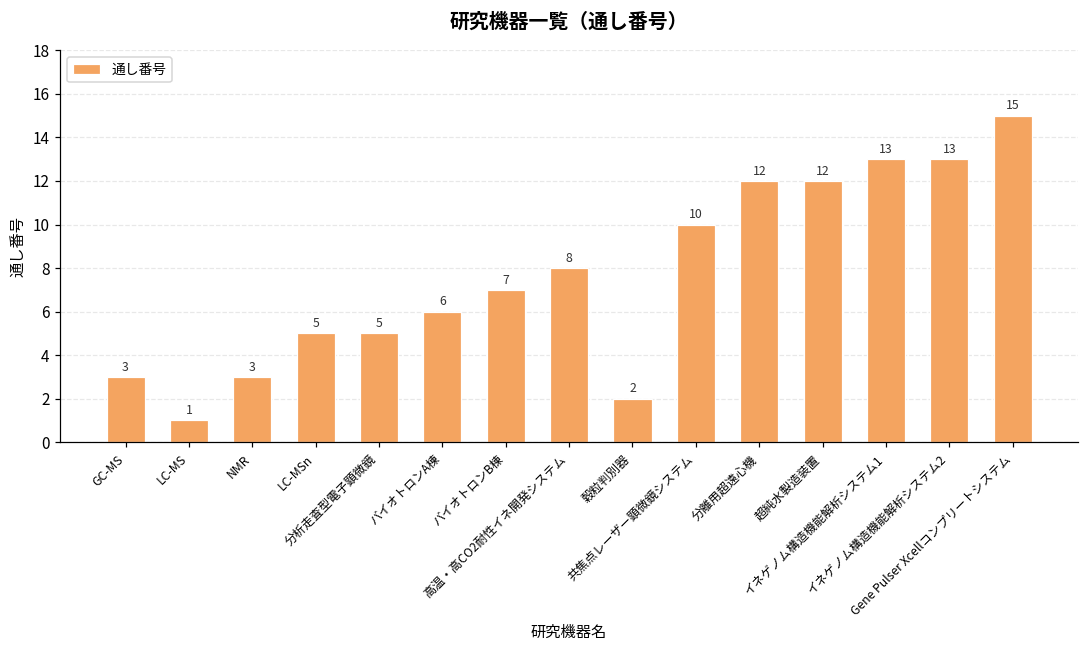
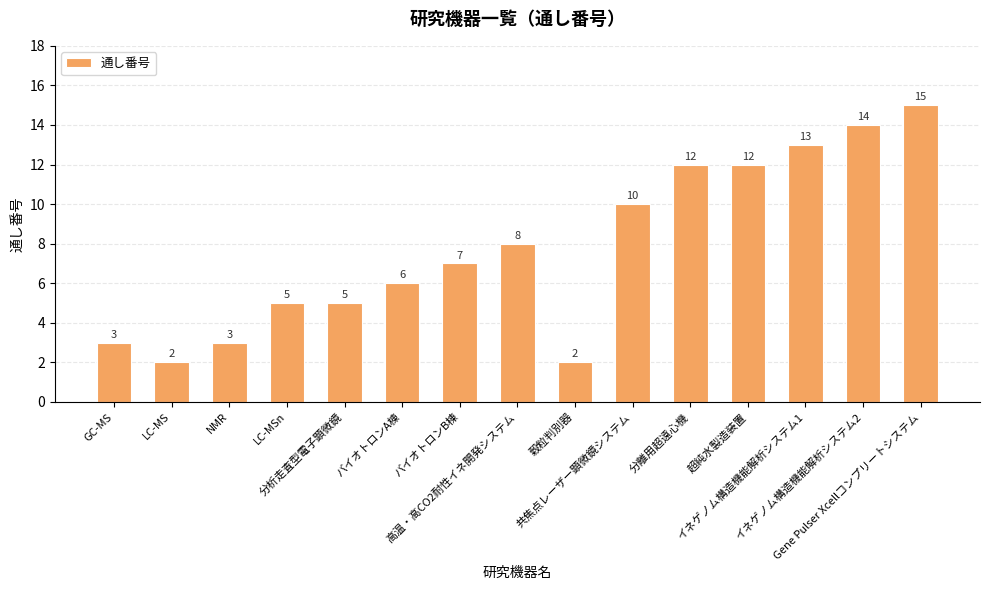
LC-MS: 1 -> 2
イネゲノム構造機能解析システム2: 13 -> 14
